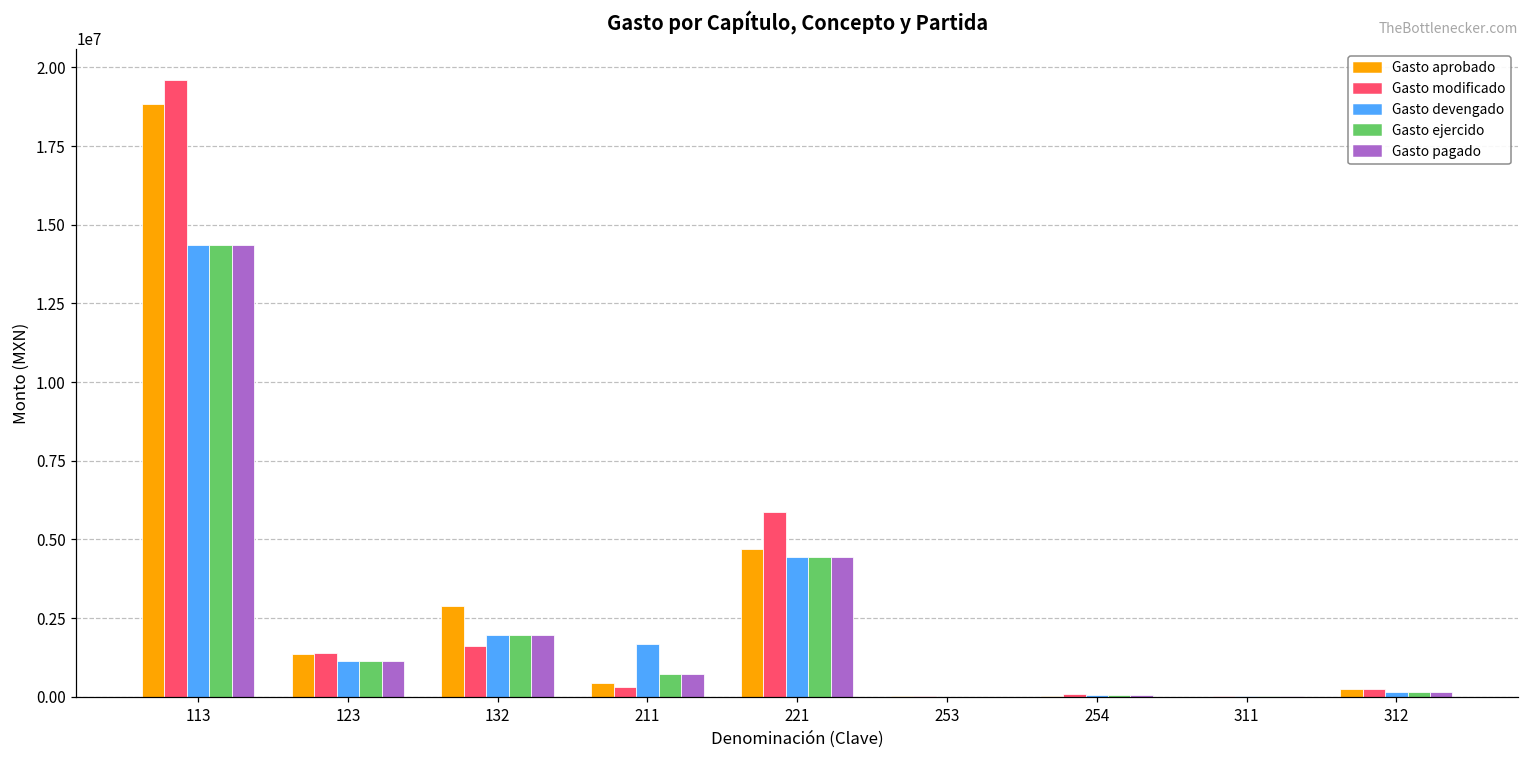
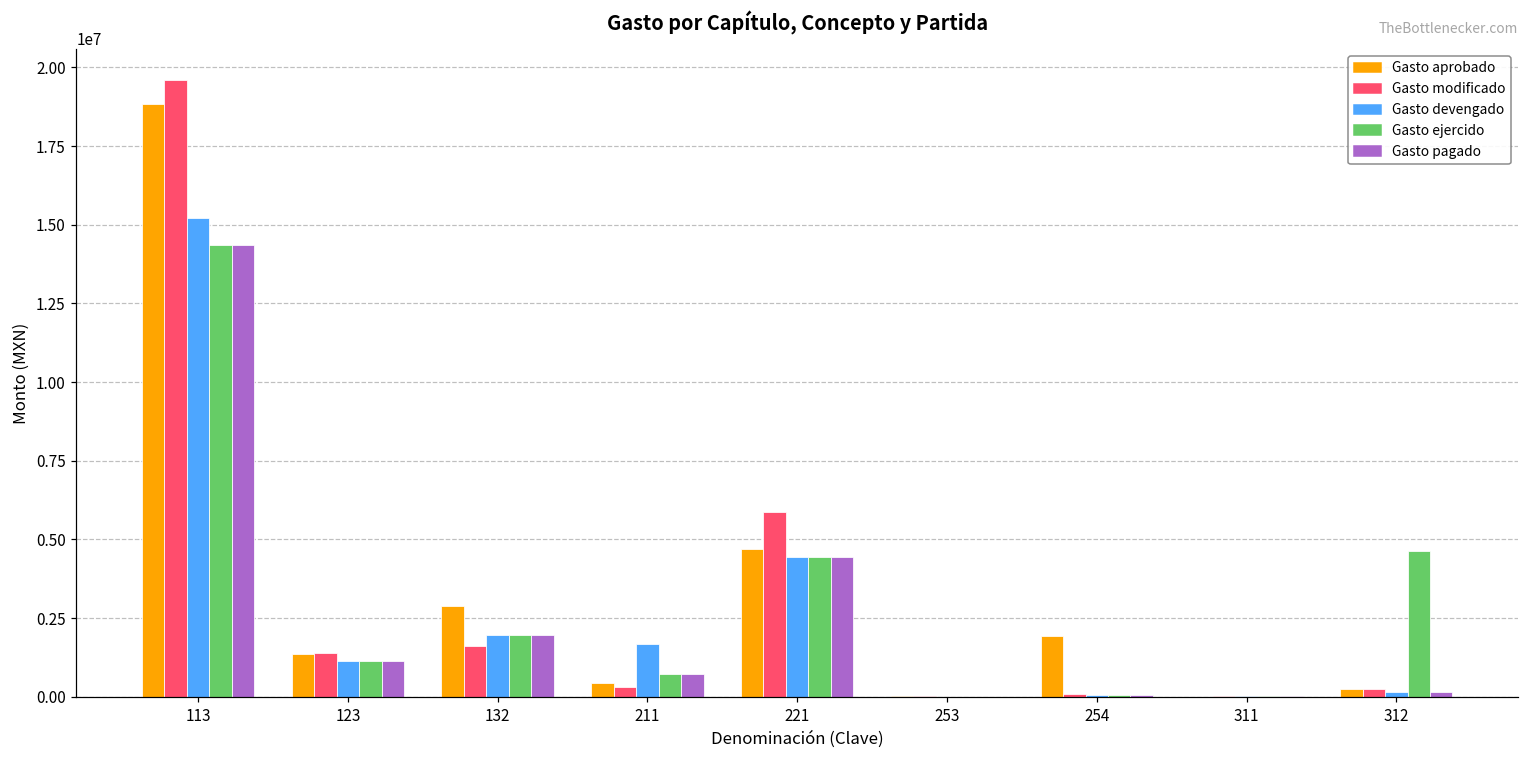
Gasto devengado, 113: 14300000 -> 15200000
Gasto aprobado, 254: 0 -> 1900000
Gasto ejercido, 312: 200000 -> 4600000
